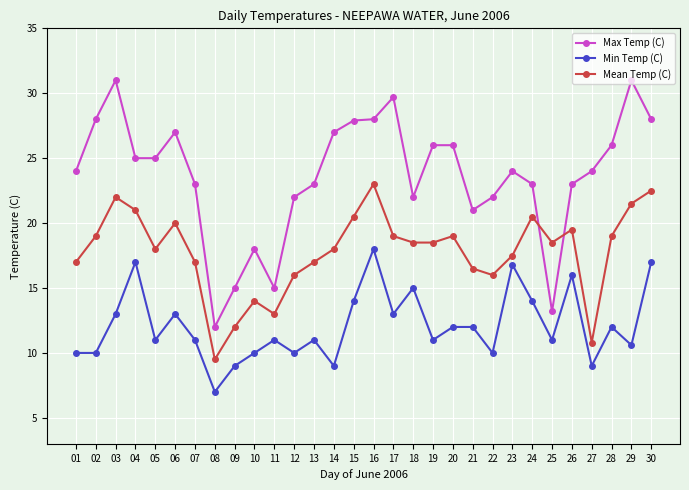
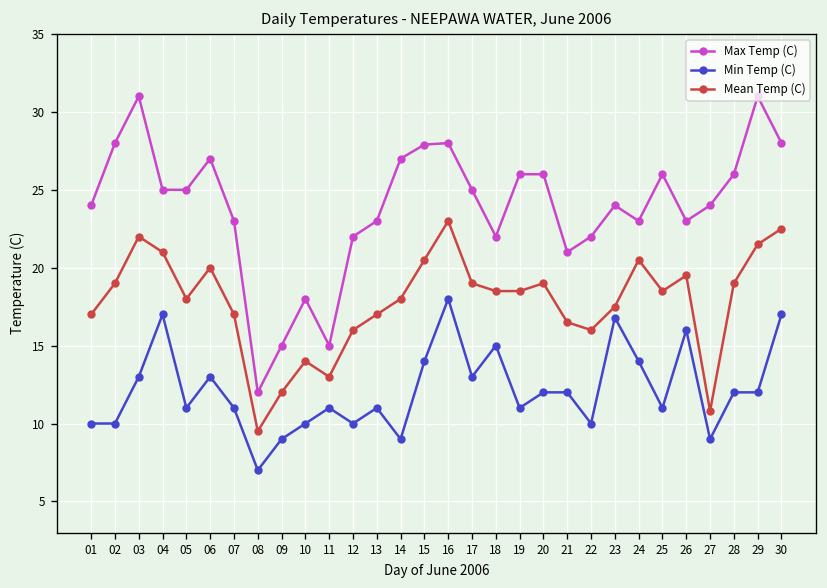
Max Temp (C), 17: 29.7 -> 25.0
Max Temp (C), 25: 13.2 -> 26.0
Min Temp (C), 29: 10.6 -> 12.0
